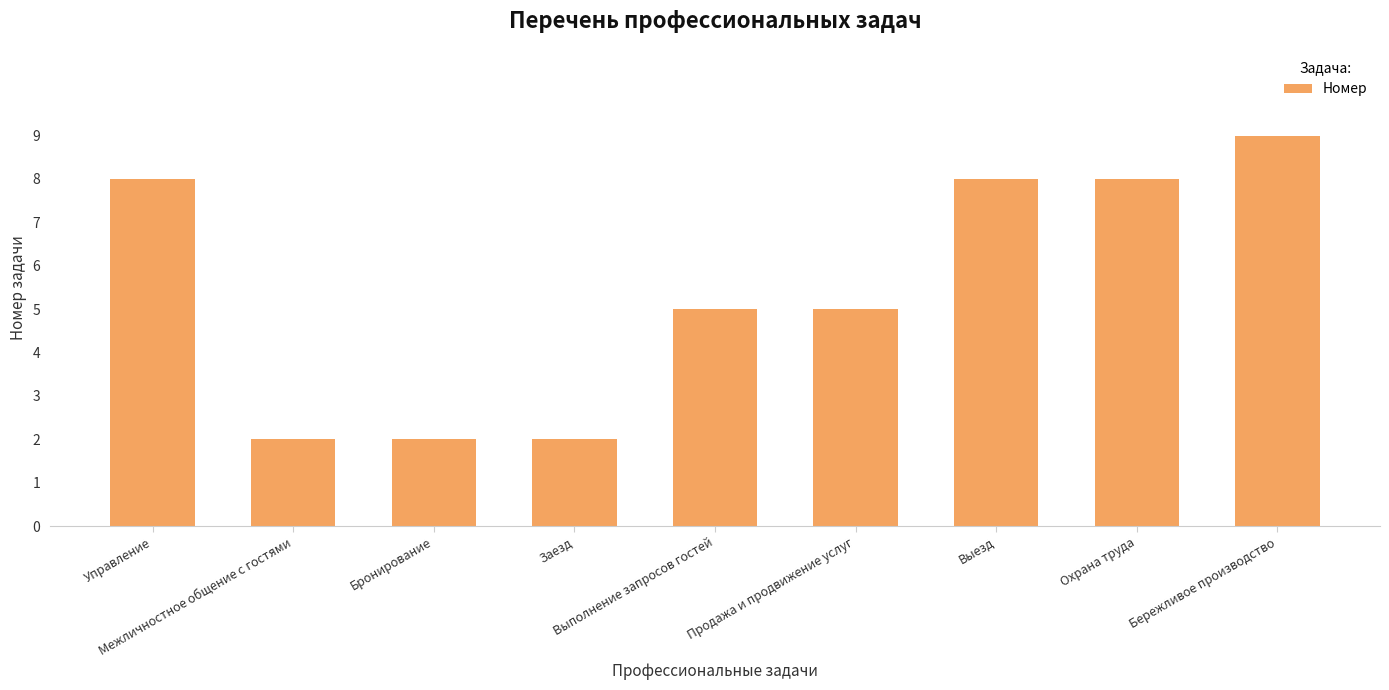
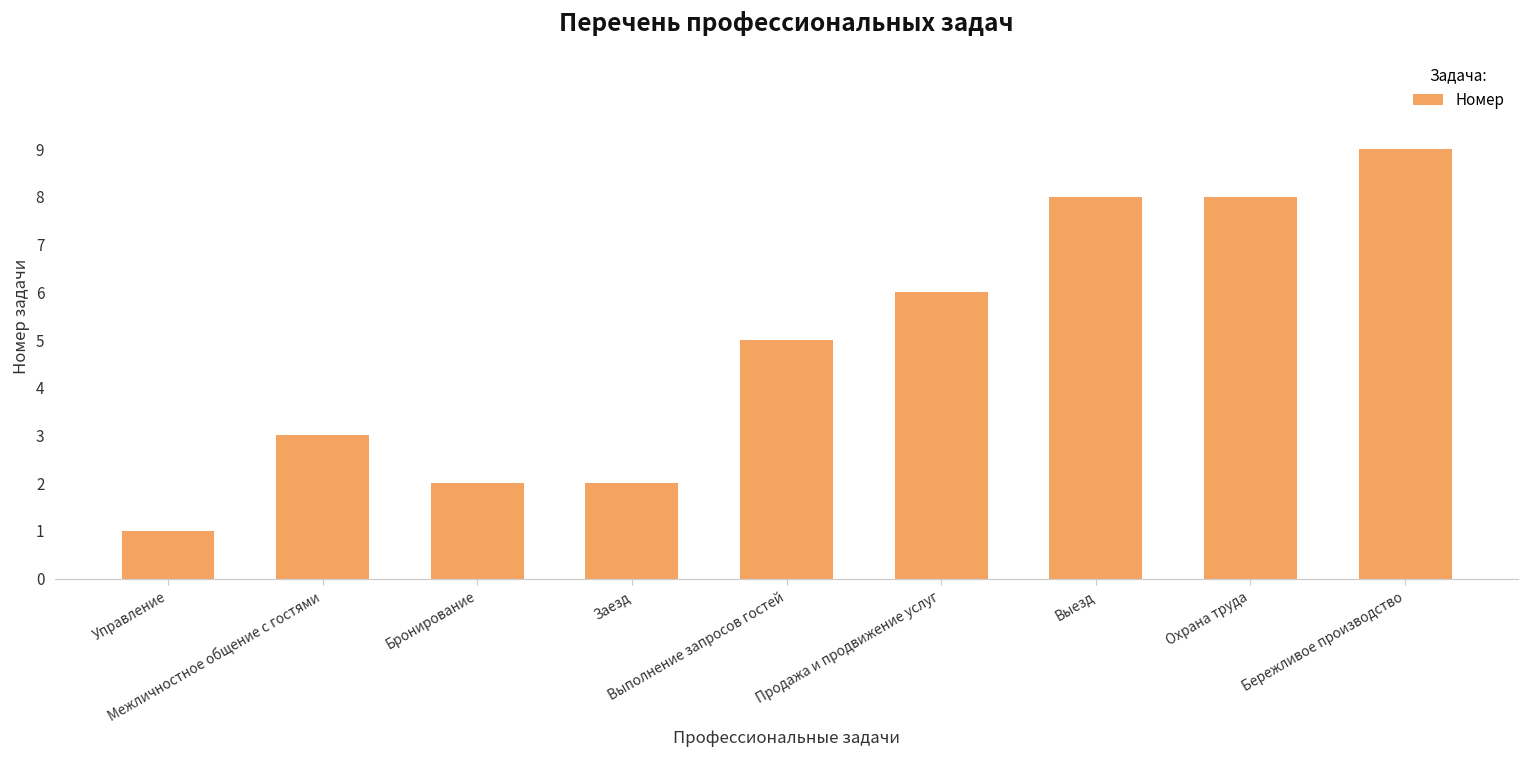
Управление: 8 -> 1
Межличностное общение с гостями: 2 -> 3
Продажа и продвижение услуг: 5 -> 6
